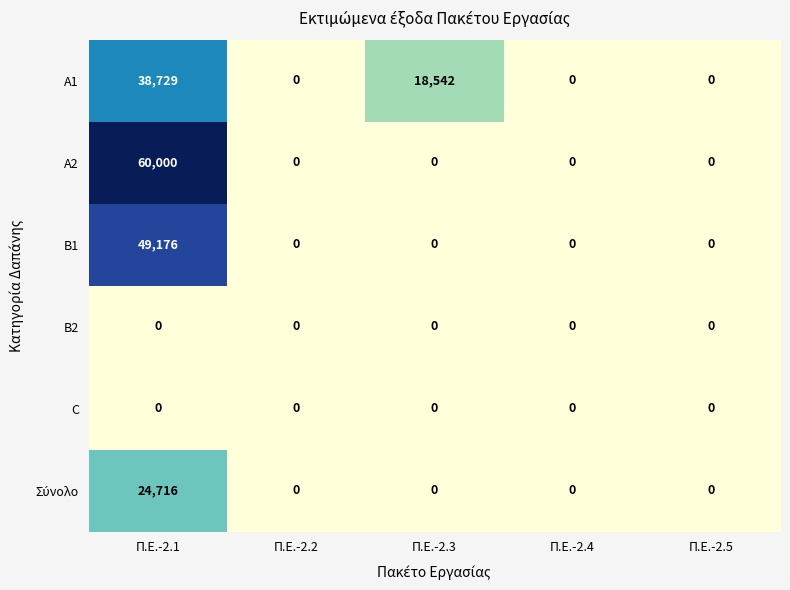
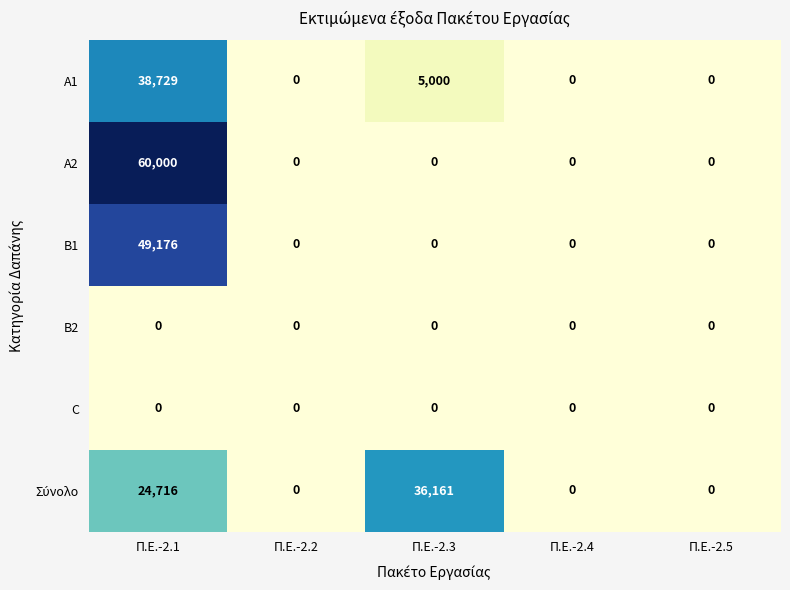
A1, Π.Ε.-2.3: 18,542 -> 5,000
Σύνολο, Π.Ε.-2.3: 0 -> 36,161
